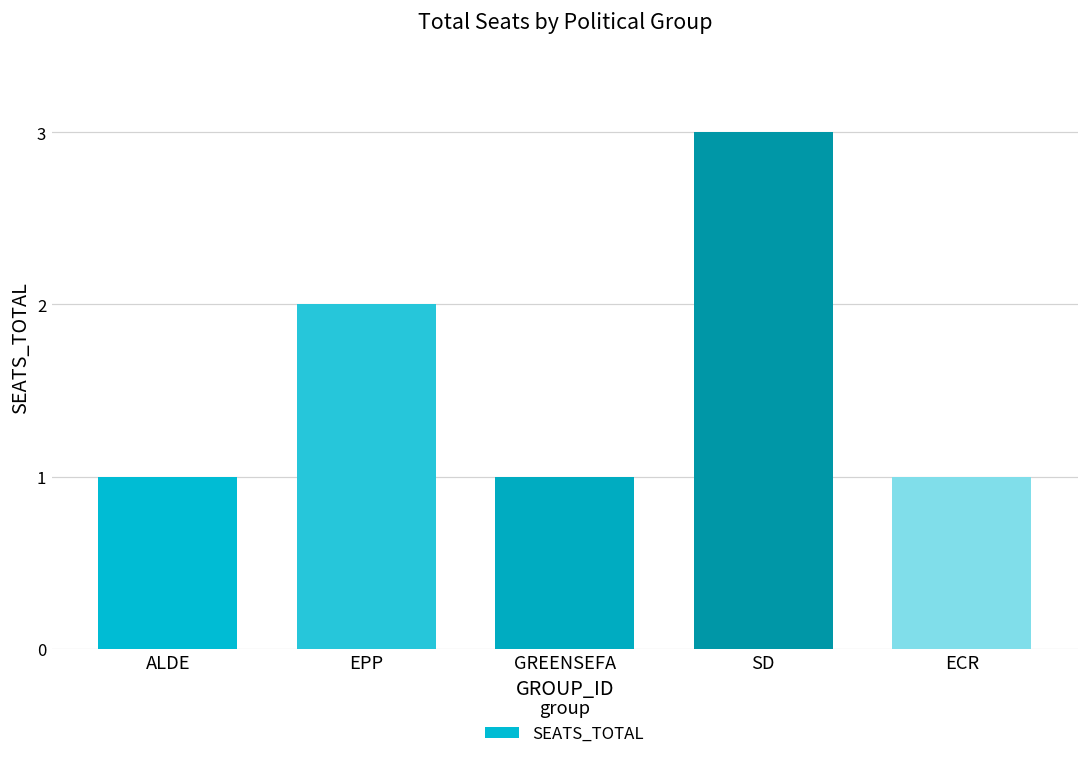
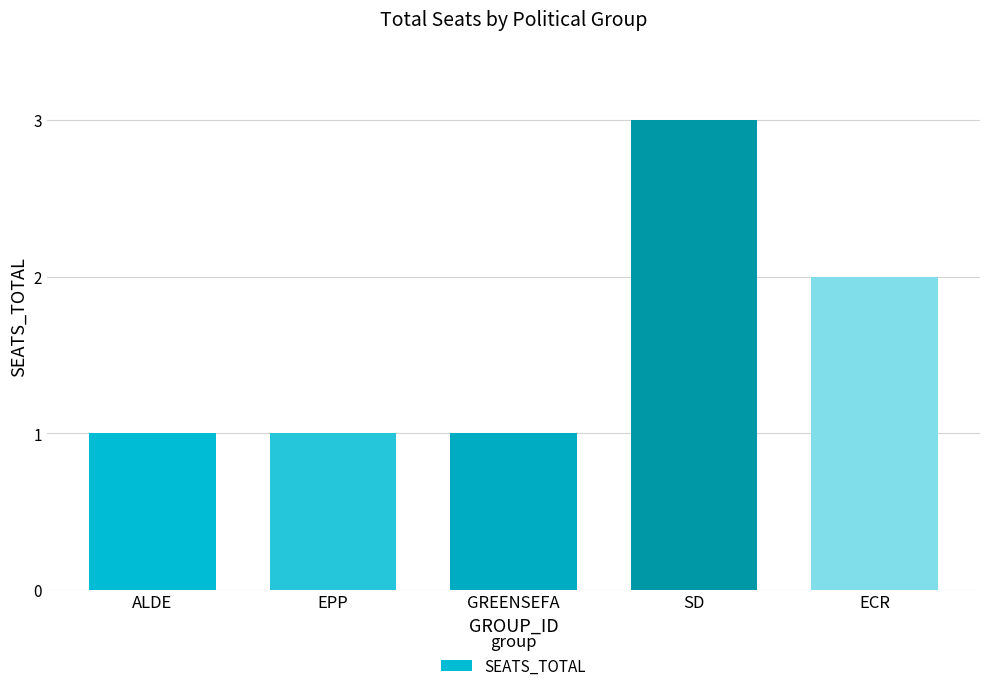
EPP: 2 -> 1
ECR: 1 -> 2
